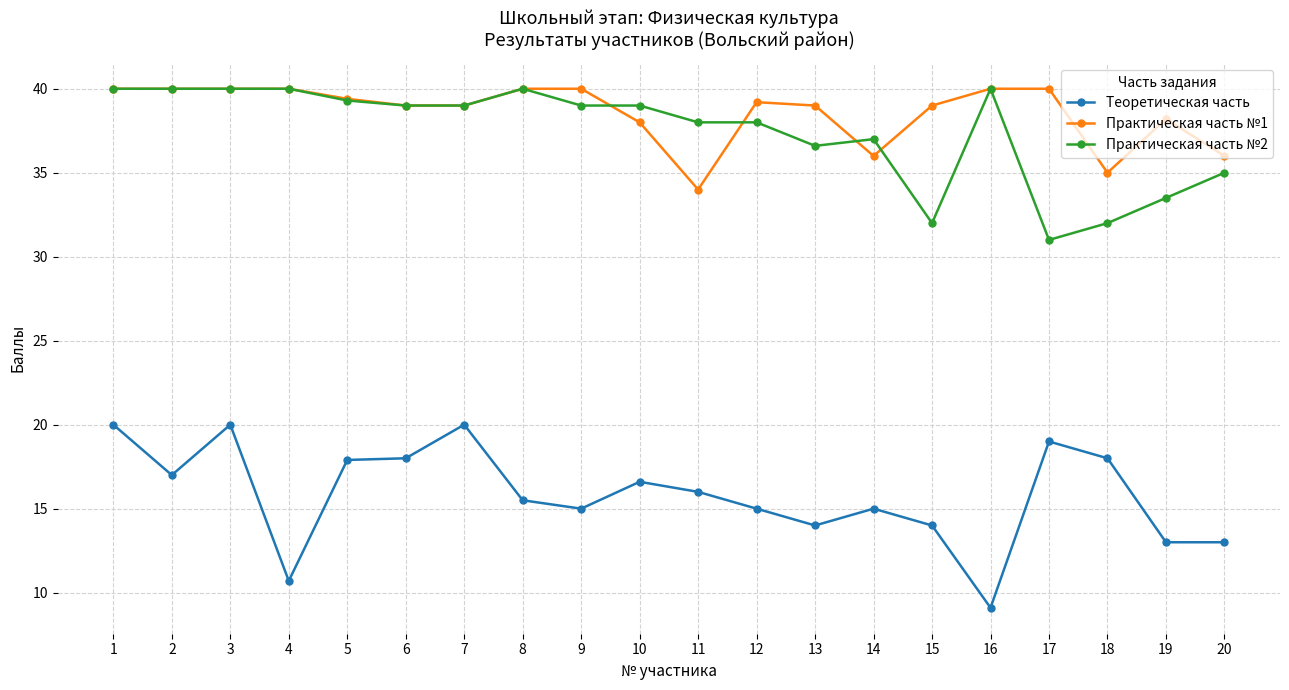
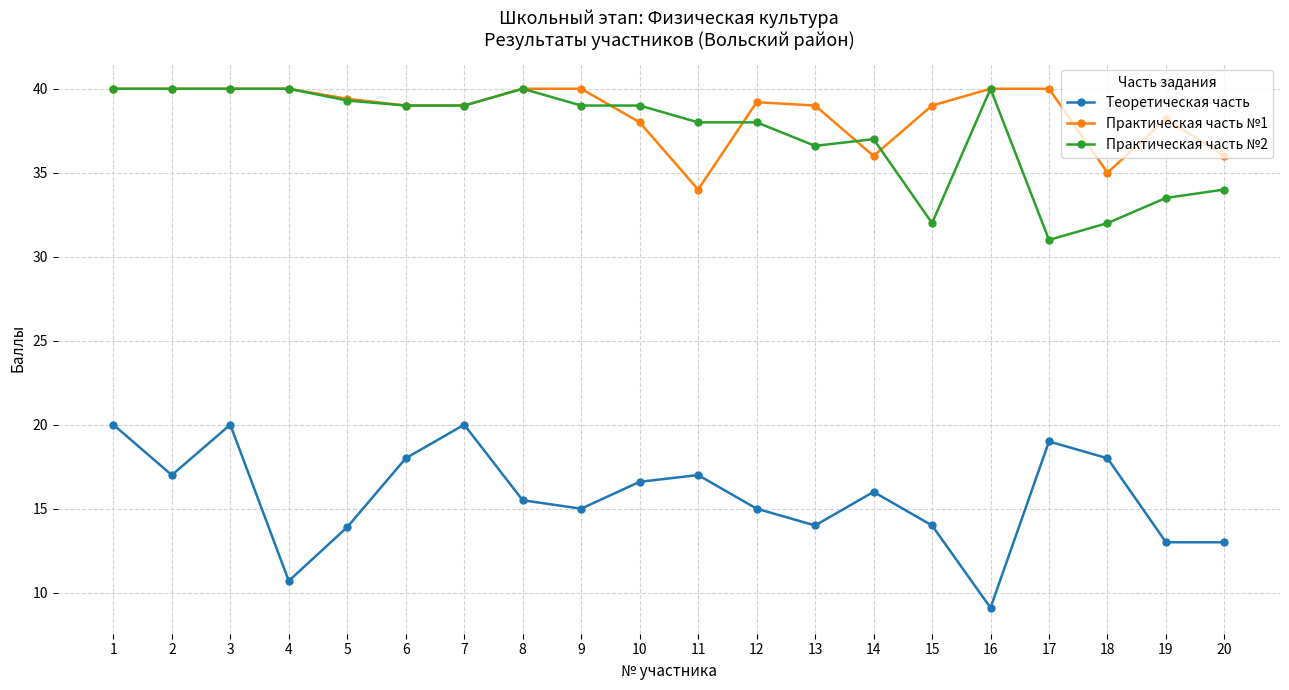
Теоретическая часть, 5: 17.9 -> 13.9
Теоретическая часть, 11: 16 -> 17
Теоретическая часть, 14: 15 -> 16
Практическая часть №2, 20: 35 -> 34
